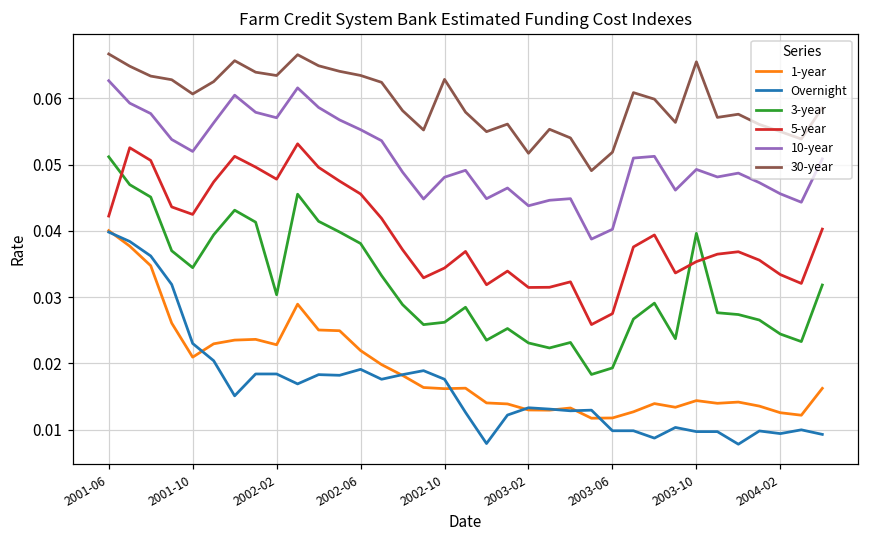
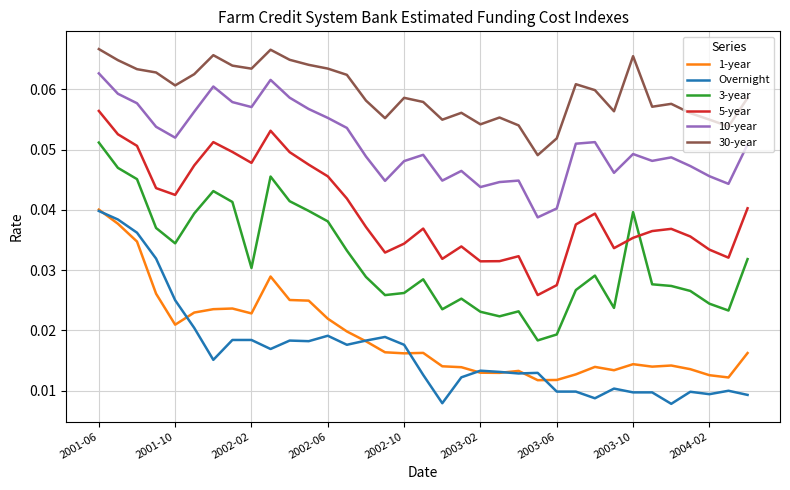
5-year, 2001-06: 0.042 -> 0.056
Overnight, 2001-10: 0.023 -> 0.025
30-year, 2002-10: 0.063 -> 0.059
30-year, 2003-02: 0.052 -> 0.054
